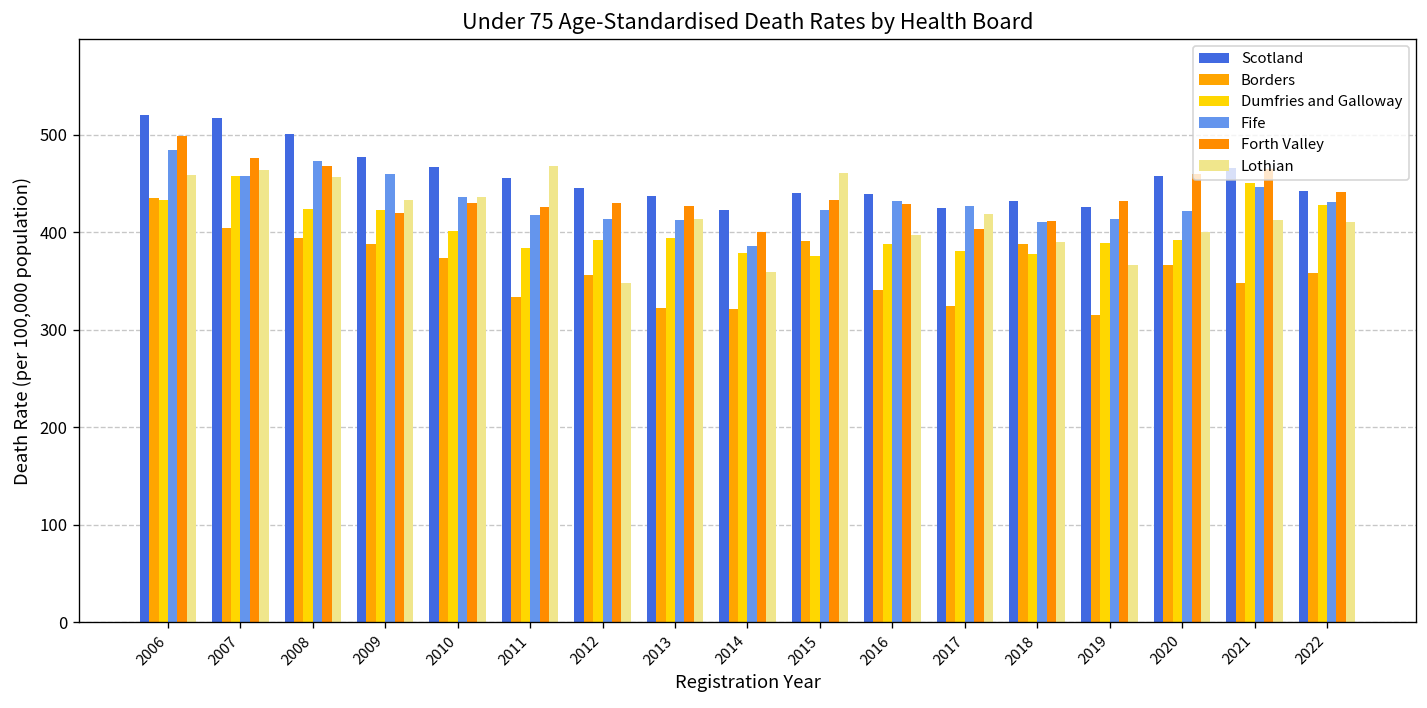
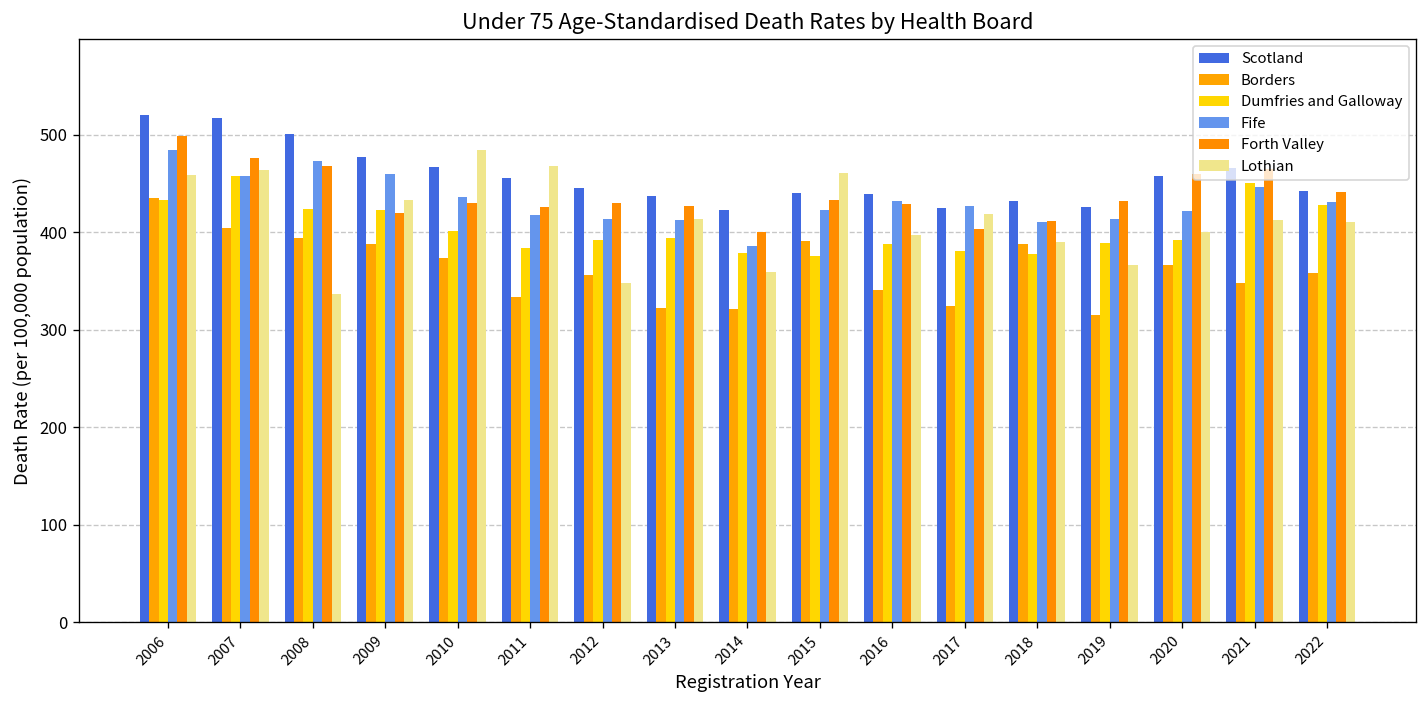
Lothian, 2008: 460 -> 340
Lothian, 2010: 440 -> 480
